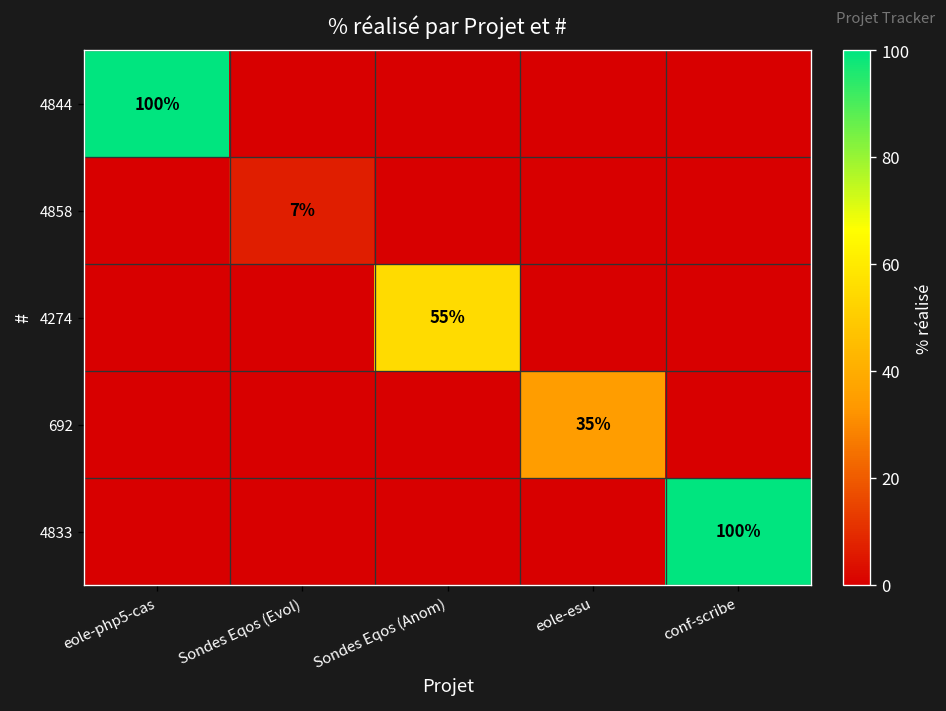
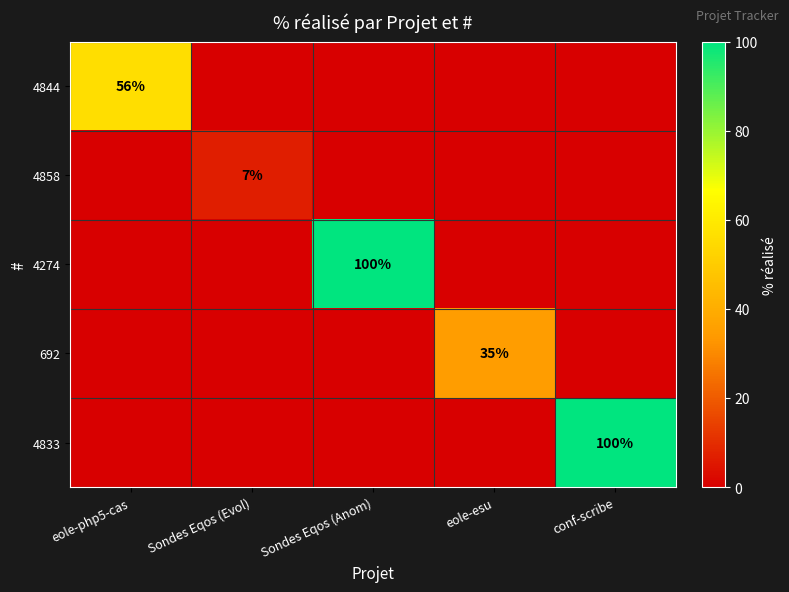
4844, eole-php5-cas: 100% -> 56%
4274, Sondes Eqos (Anom): 55% -> 100%
